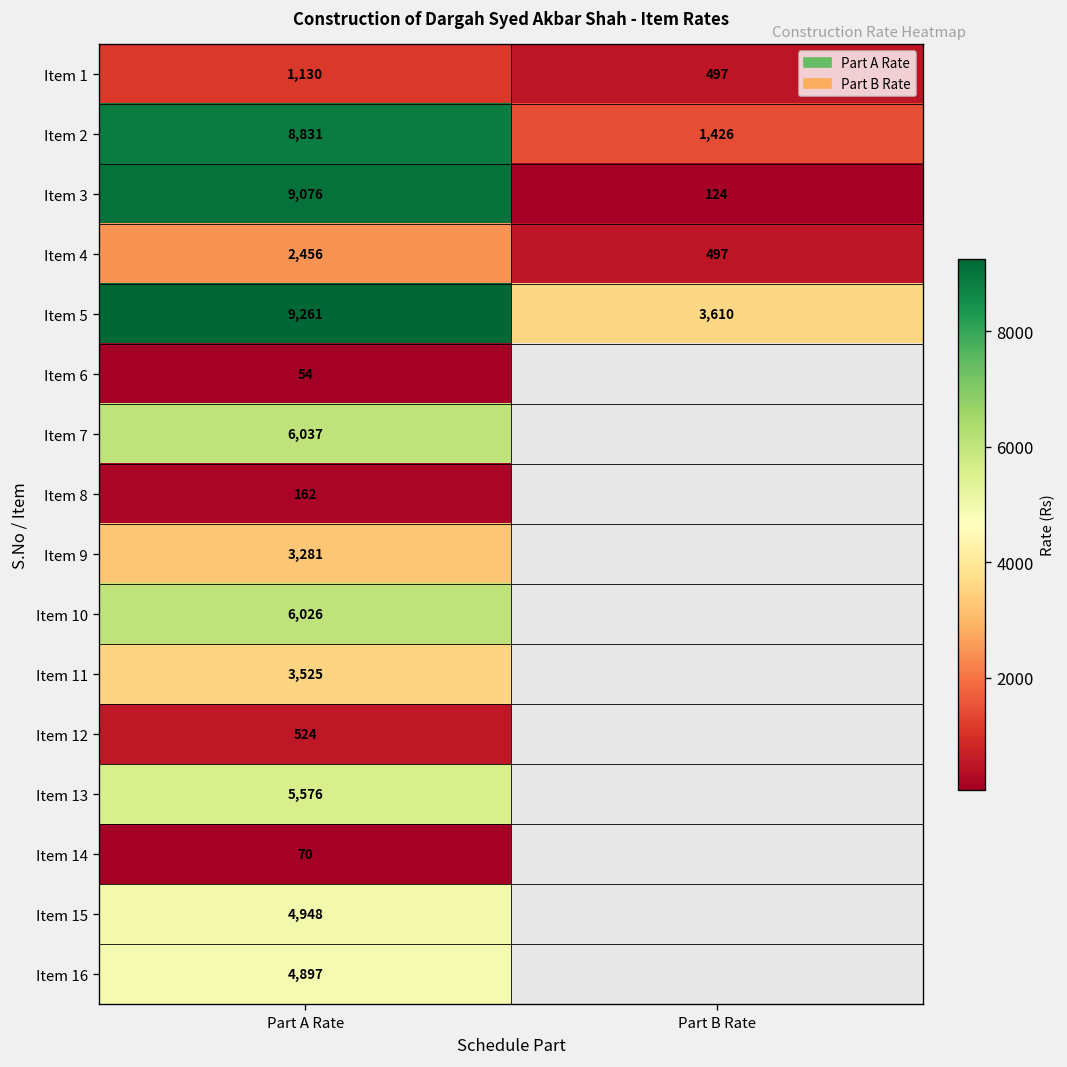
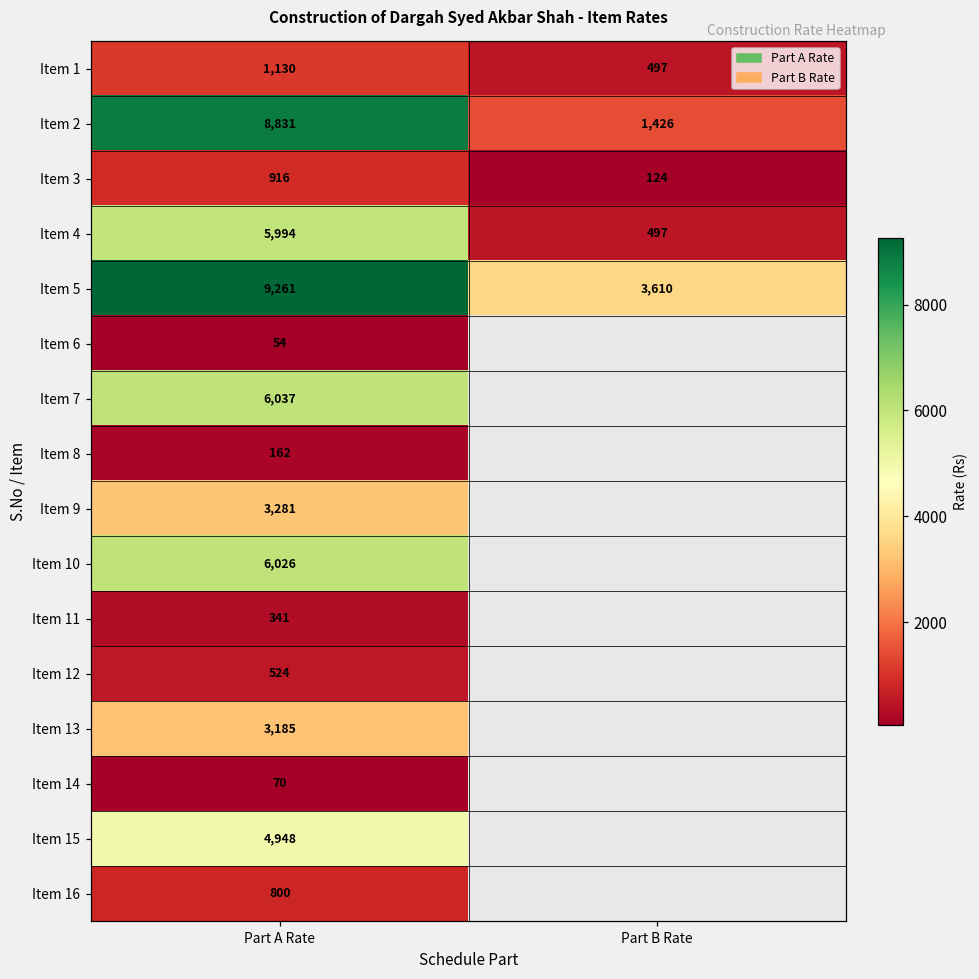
Item 3, Part A Rate: 9,076 -> 916
Item 4, Part A Rate: 2,456 -> 5,994
Item 11, Part A Rate: 3,525 -> 341
Item 13, Part A Rate: 5,576 -> 3,185
Item 16, Part A Rate: 4,897 -> 800
